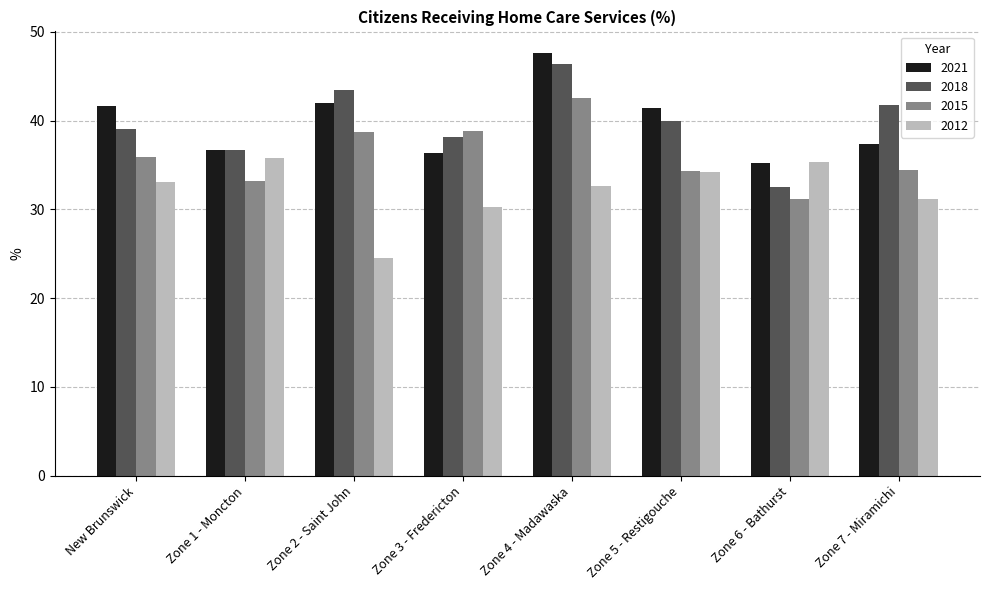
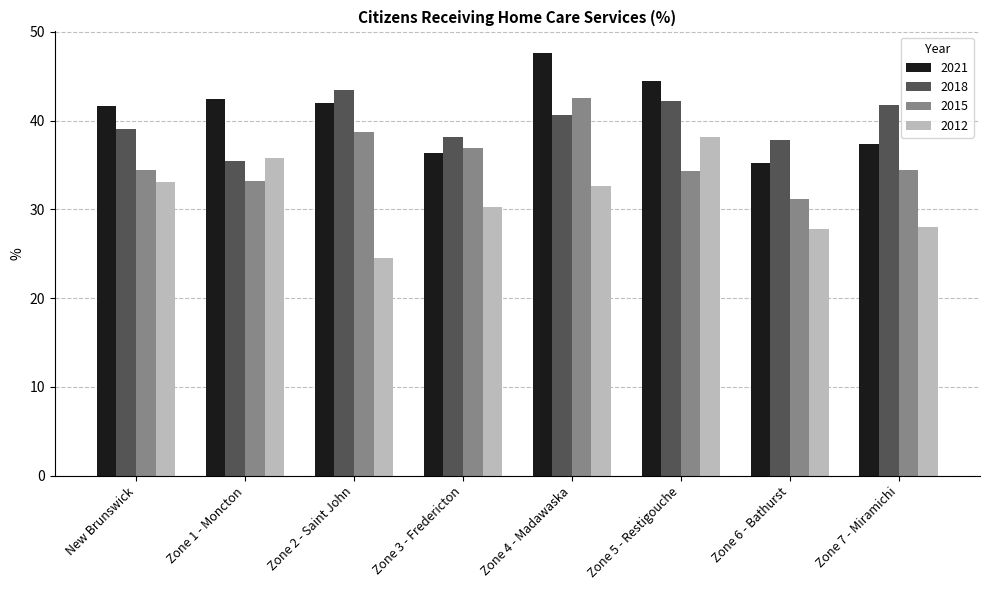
2015, New Brunswick: 36 -> 34
2021, Zone 1 - Moncton: 37 -> 42
2018, Zone 1 - Moncton: 37 -> 35
2015, Zone 3 - Fredericton: 39 -> 37
2018, Zone 4 - Madawaska: 46 -> 41
2021, Zone 5 - Restigouche: 41 -> 44
2018, Zone 5 - Restigouche: 40 -> 42
2012, Zone 5 - Restigouche: 34 -> 38
2018, Zone 6 - Bathurst: 32 -> 38
2012, Zone 6 - Bathurst: 35 -> 28
2012, Zone 7 - Miramichi: 31 -> 28
